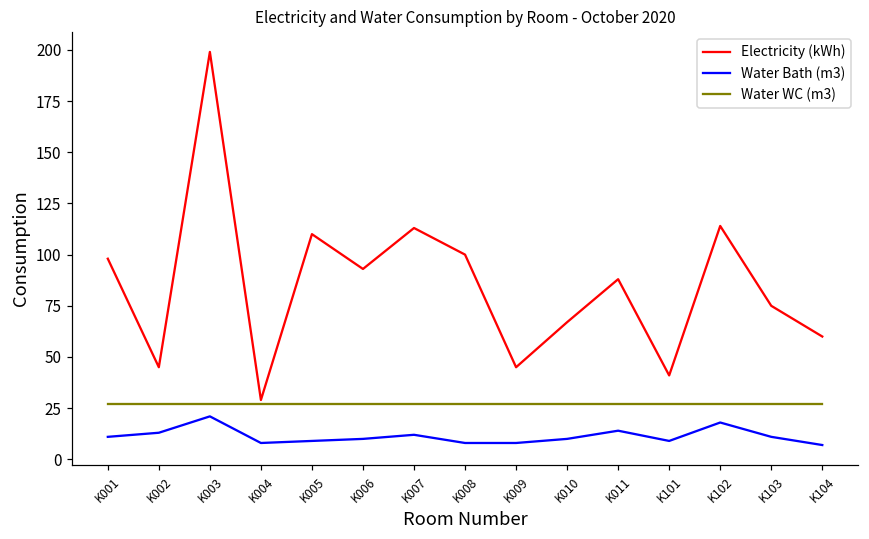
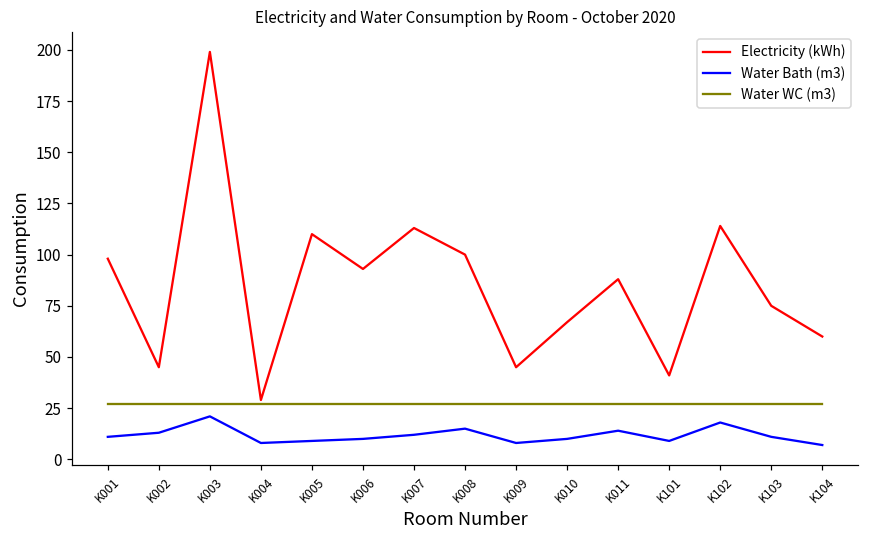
Water Bath (m3), K008: 8 -> 15
